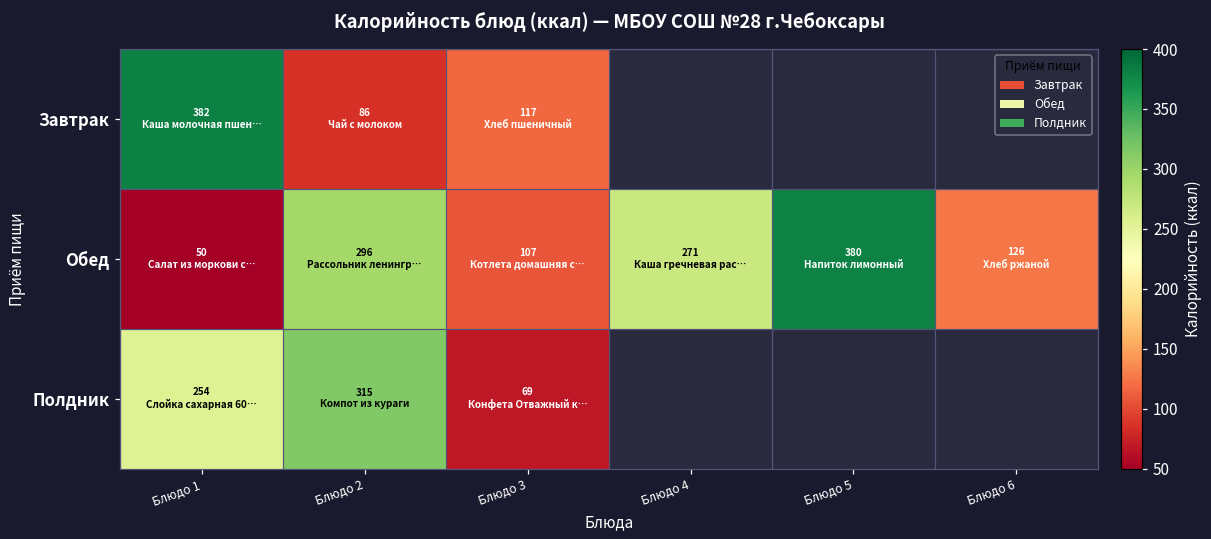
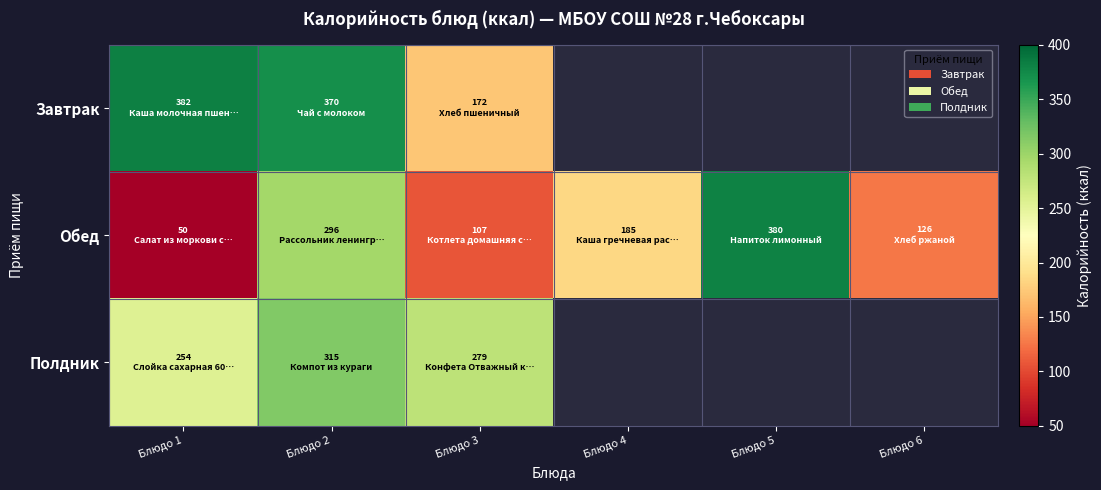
Завтрак, Блюдо 2: 86 -> 370
Завтрак, Блюдо 3: 117 -> 172
Обед, Блюдо 4: 271 -> 185
Полдник, Блюдо 3: 69 -> 279
